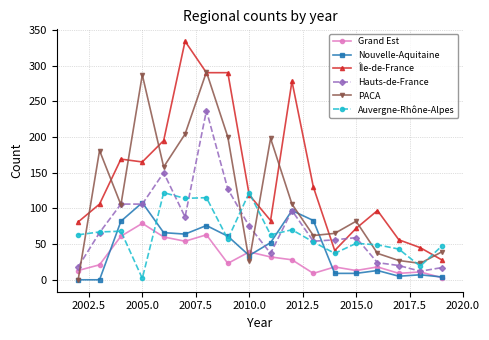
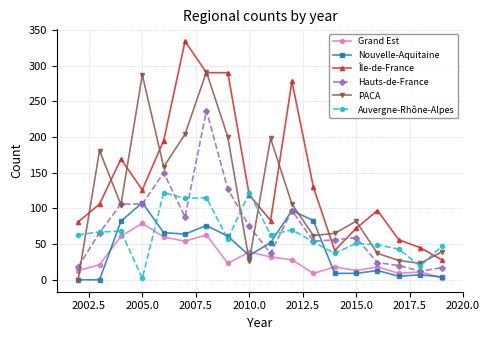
Île-de-France, 2005.0: 170 -> 130
